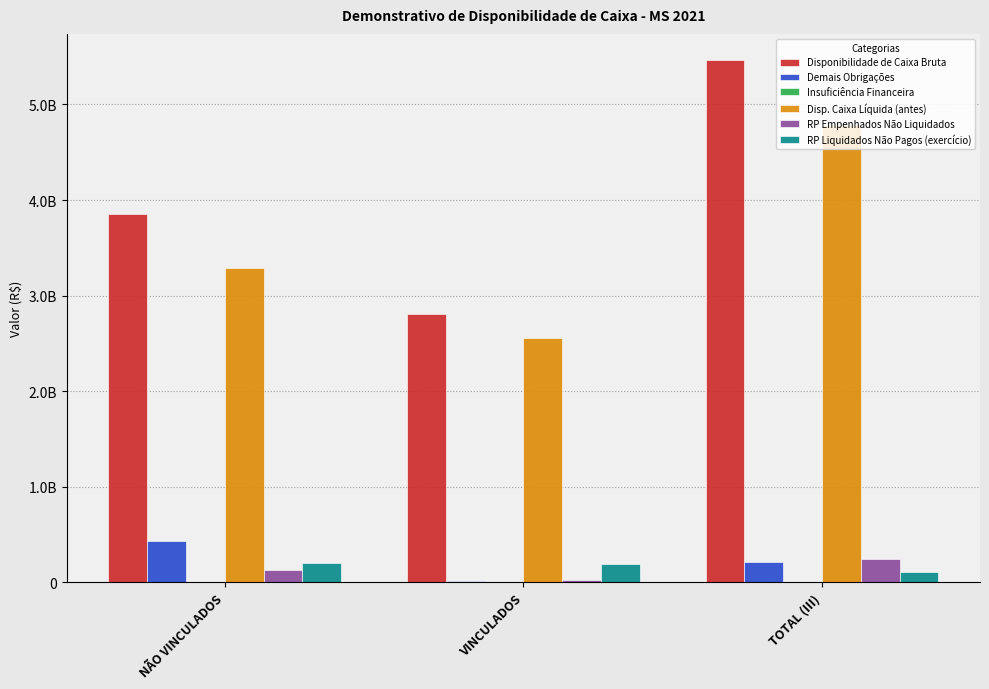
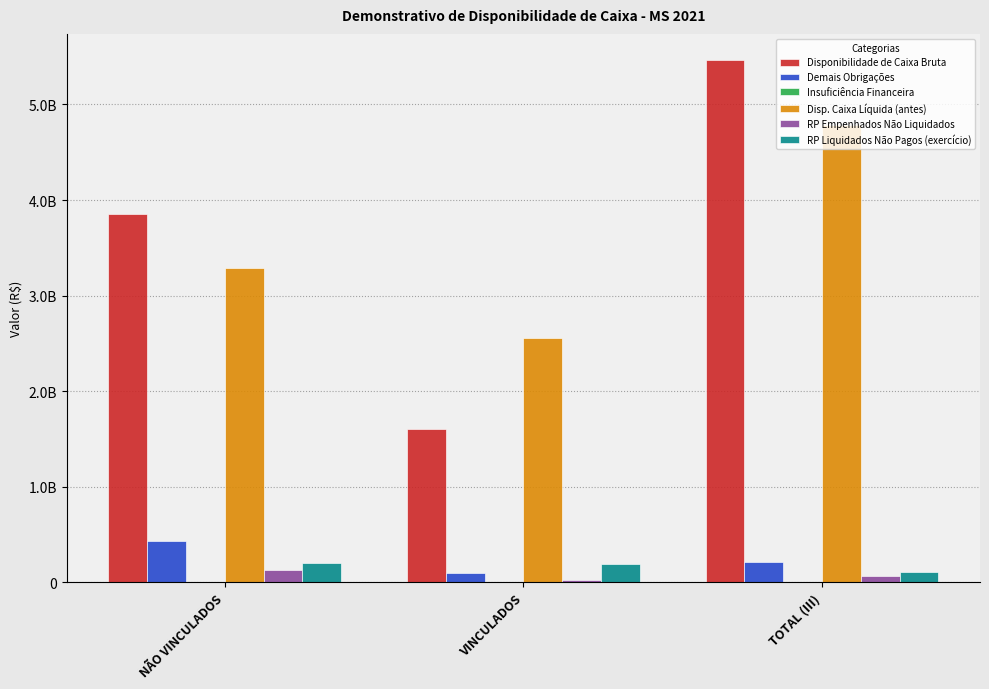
Disponibilidade de Caixa Bruta, VINCULADOS: 2800000000 -> 1600000000
Demais Obrigações, VINCULADOS: 0 -> 100000000
RP Empenhados Não Liquidados, TOTAL (III): 200000000 -> 100000000
